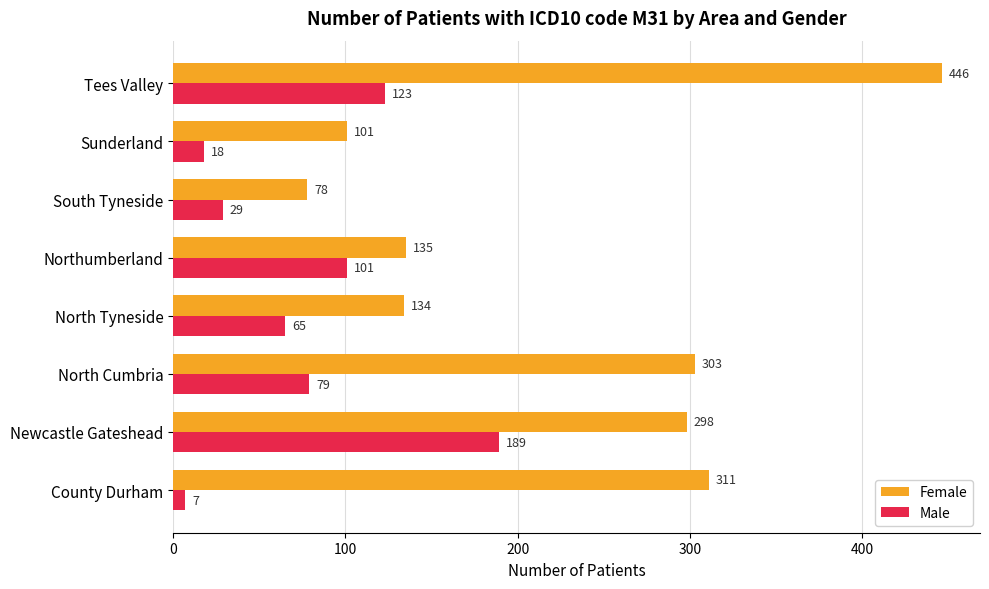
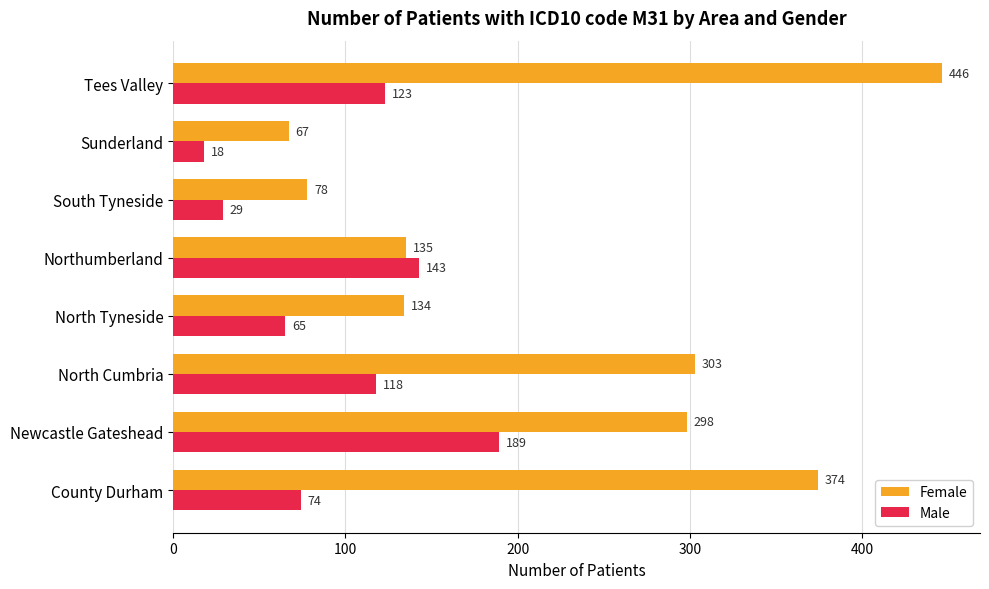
Female, Sunderland: 101 -> 67
Male, Northumberland: 101 -> 143
Male, North Cumbria: 79 -> 118
Female, County Durham: 311 -> 374
Male, County Durham: 7 -> 74
